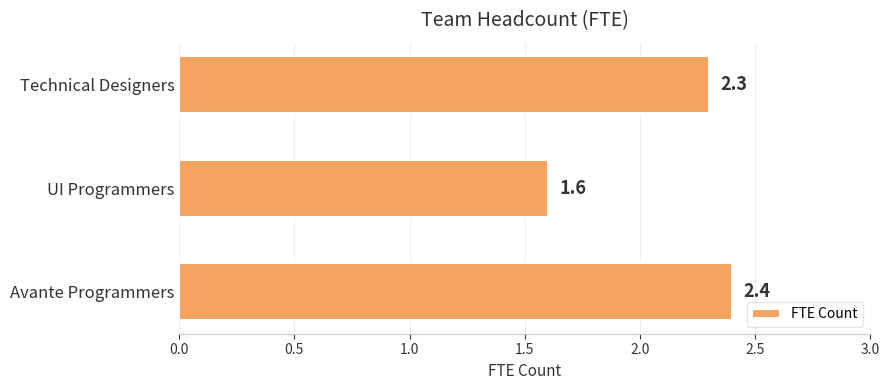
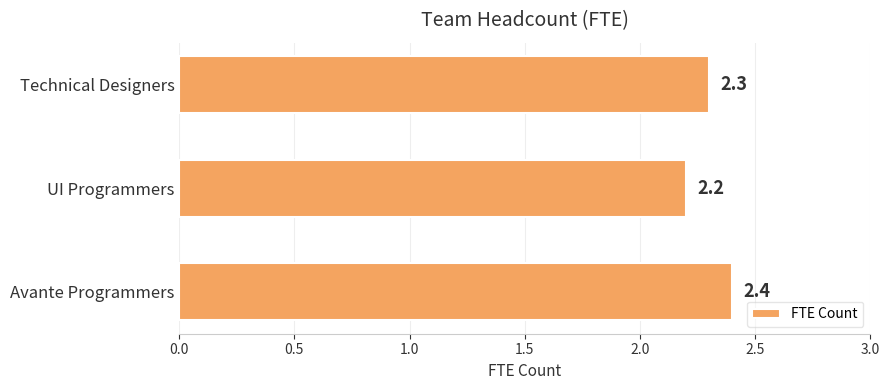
UI Programmers: 1.6 -> 2.2
